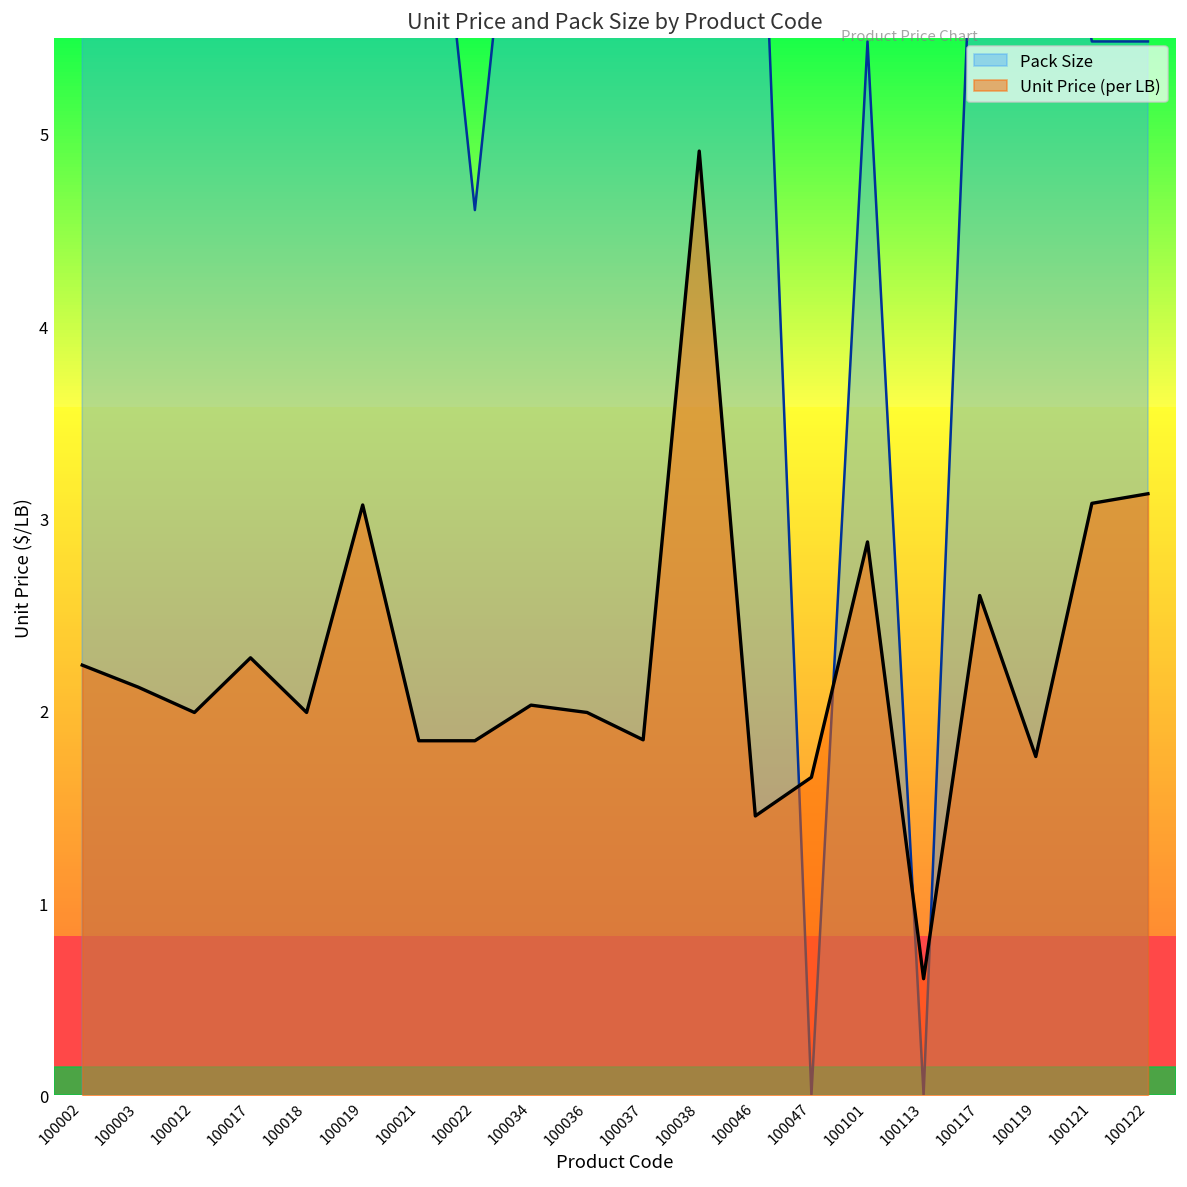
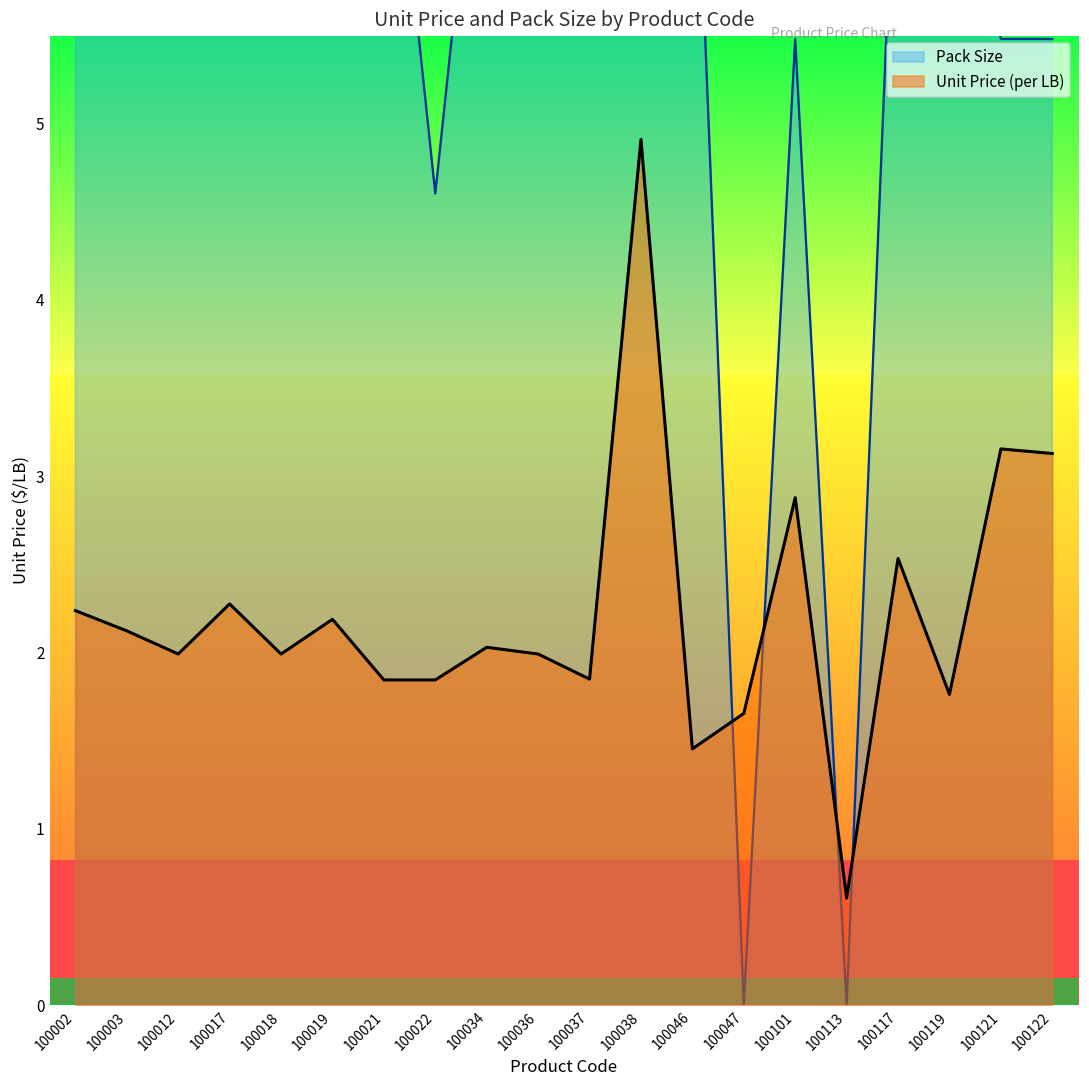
Unit Price (per LB), 100019: 3.07 -> 2.19
Unit Price (per LB), 100117: 2.60 -> 2.53
Unit Price (per LB), 100121: 3.08 -> 3.16
